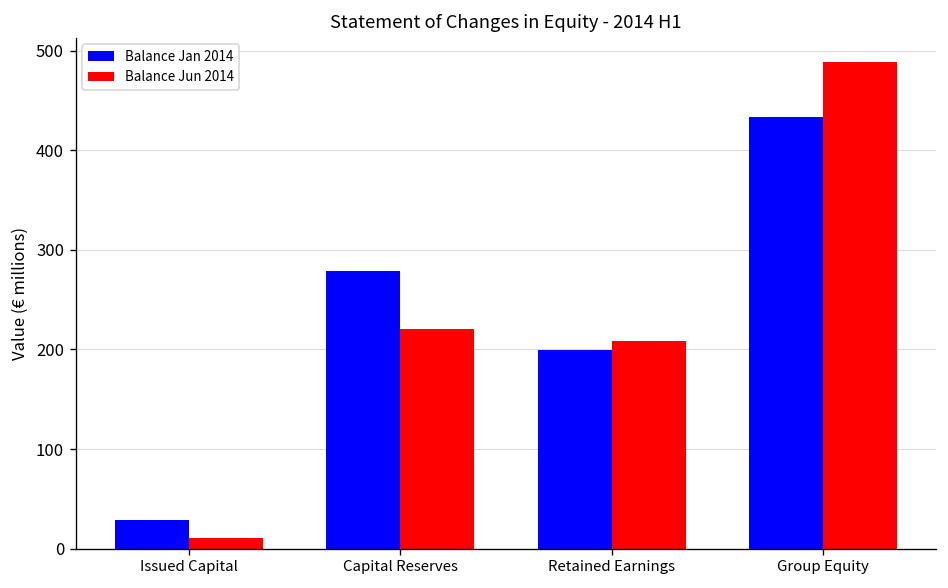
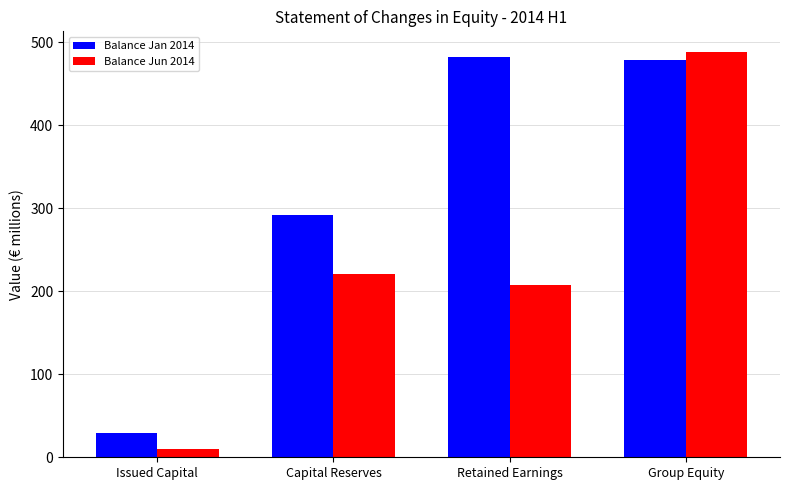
Balance Jan 2014, Capital Reserves: 280 -> 290
Balance Jan 2014, Retained Earnings: 200 -> 480
Balance Jan 2014, Group Equity: 430 -> 480
